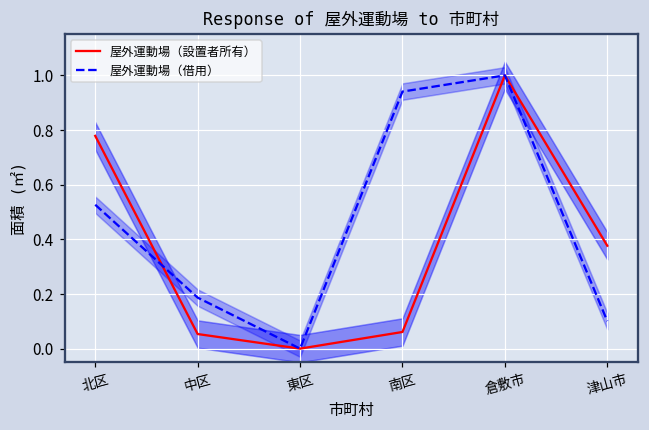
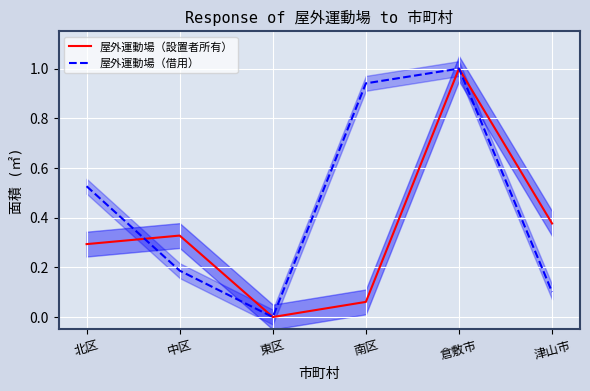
屋外運動場（設置者所有）, 北区: 0.78 -> 0.29
屋外運動場（設置者所有）, 中区: 0.05 -> 0.33
